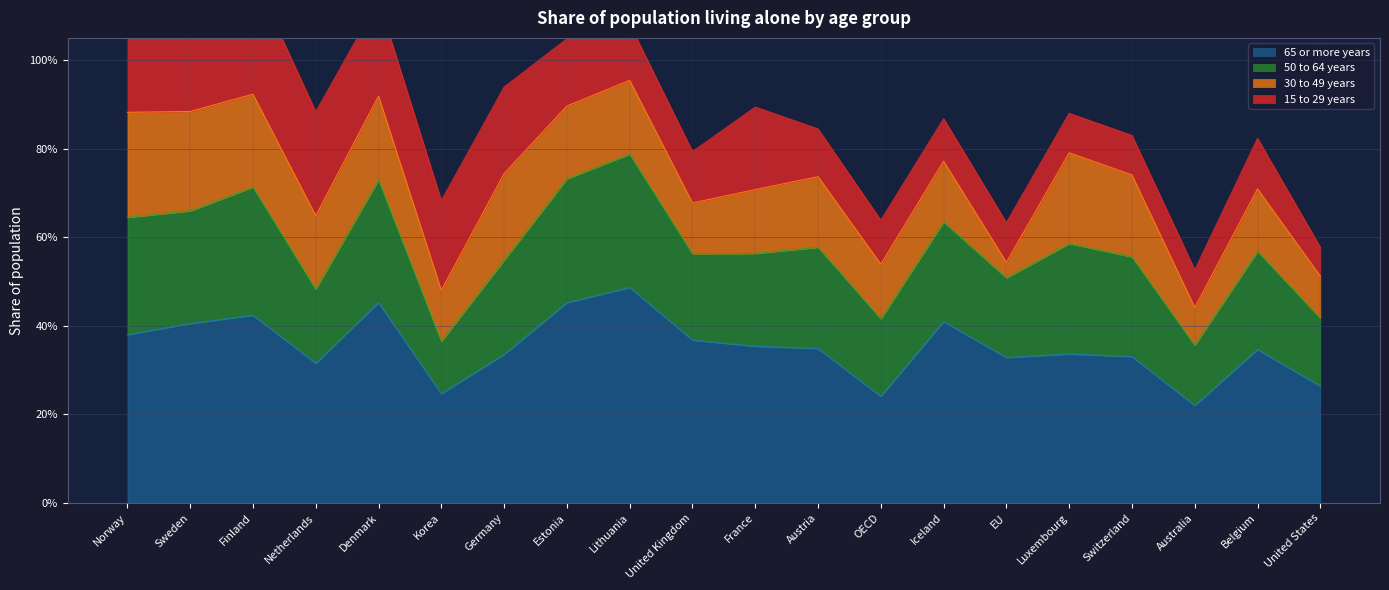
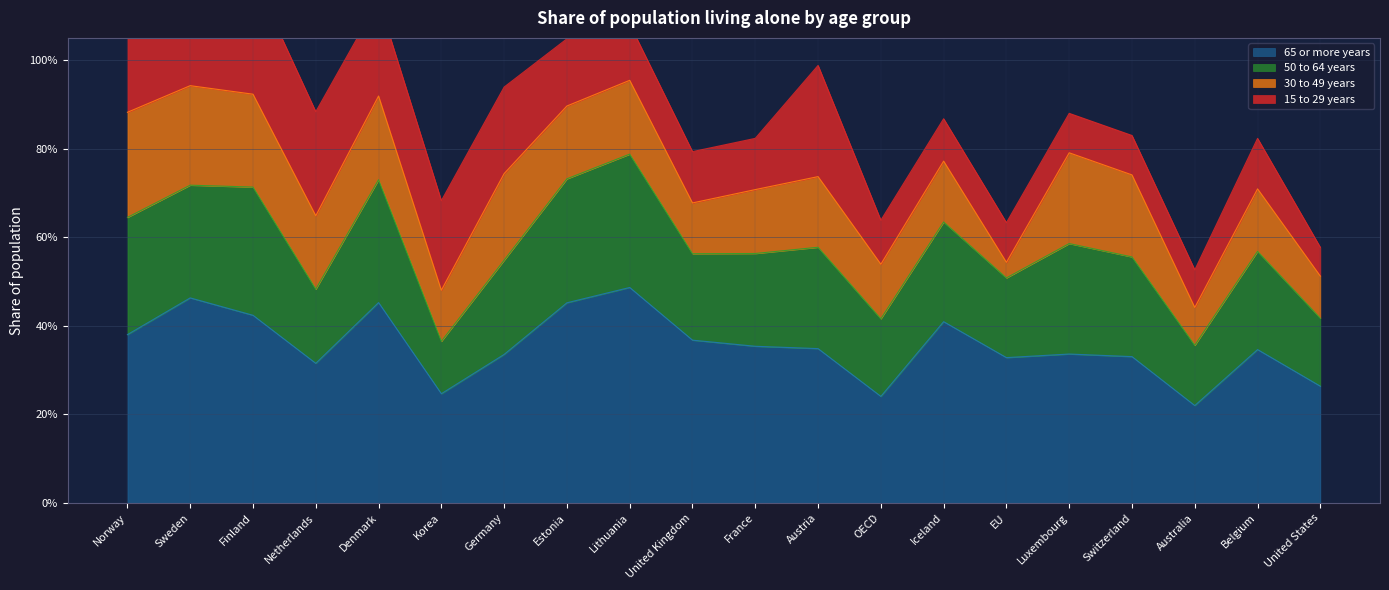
65 or more years, Sweden: 40% -> 46%
15 to 29 years, France: 19% -> 12%
15 to 29 years, Austria: 11% -> 25%
